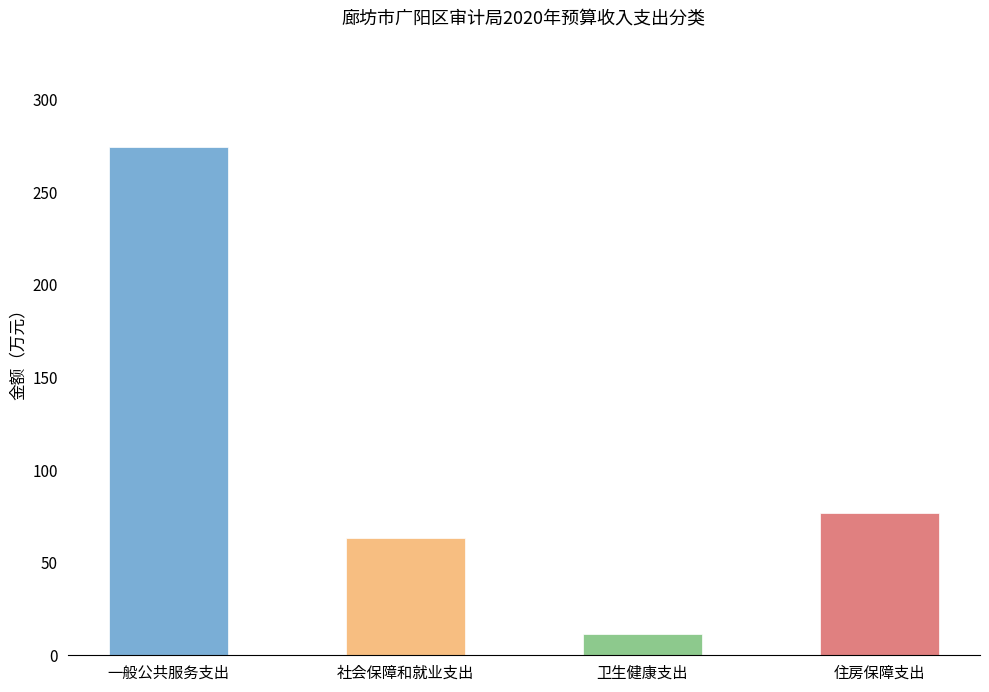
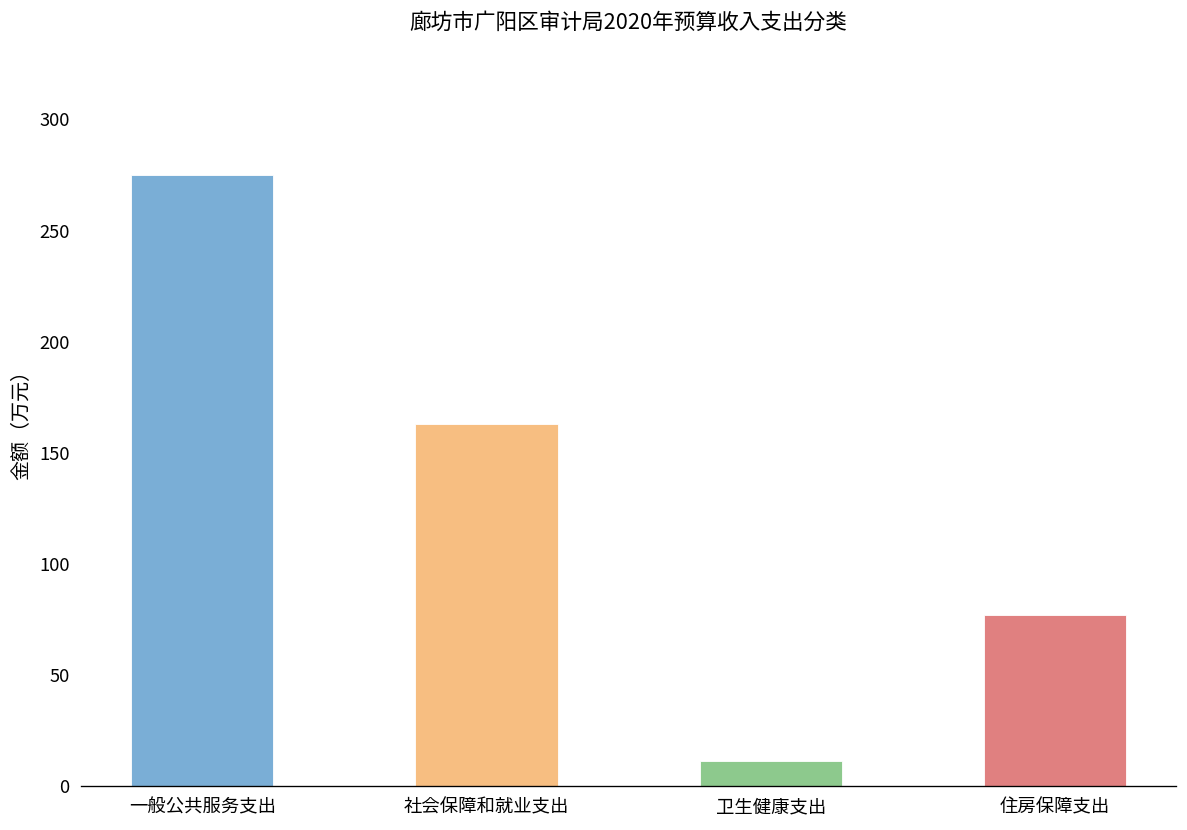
社会保障和就业支出: 63 -> 163
